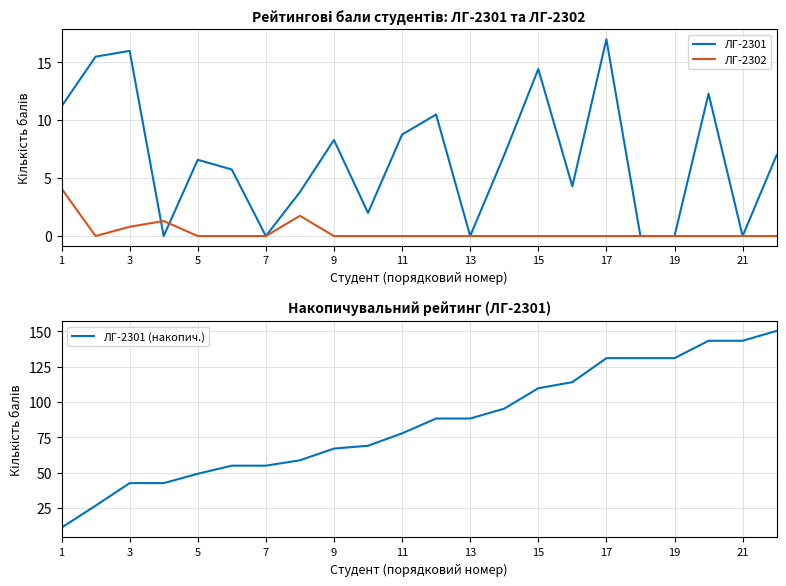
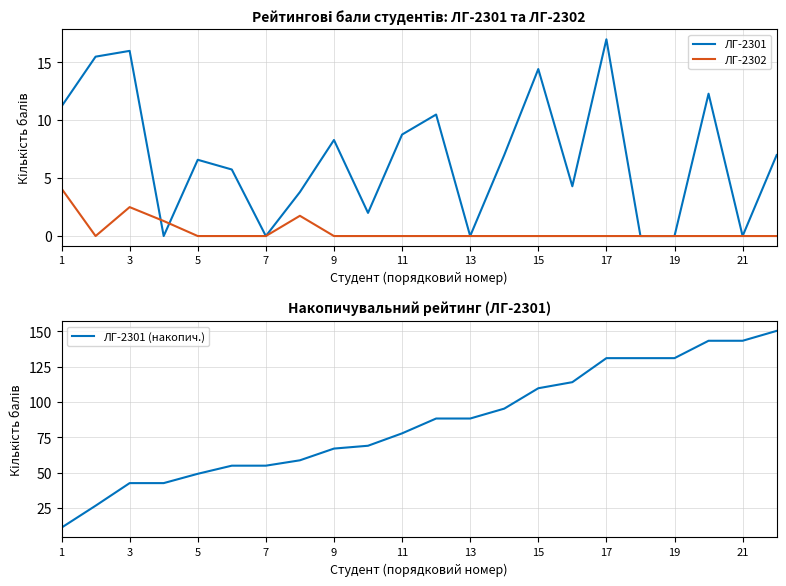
Рейтингові бали студентів: ЛГ-2301 та ЛГ-2302, ЛГ-2302, 3: 0.8 -> 2.5
